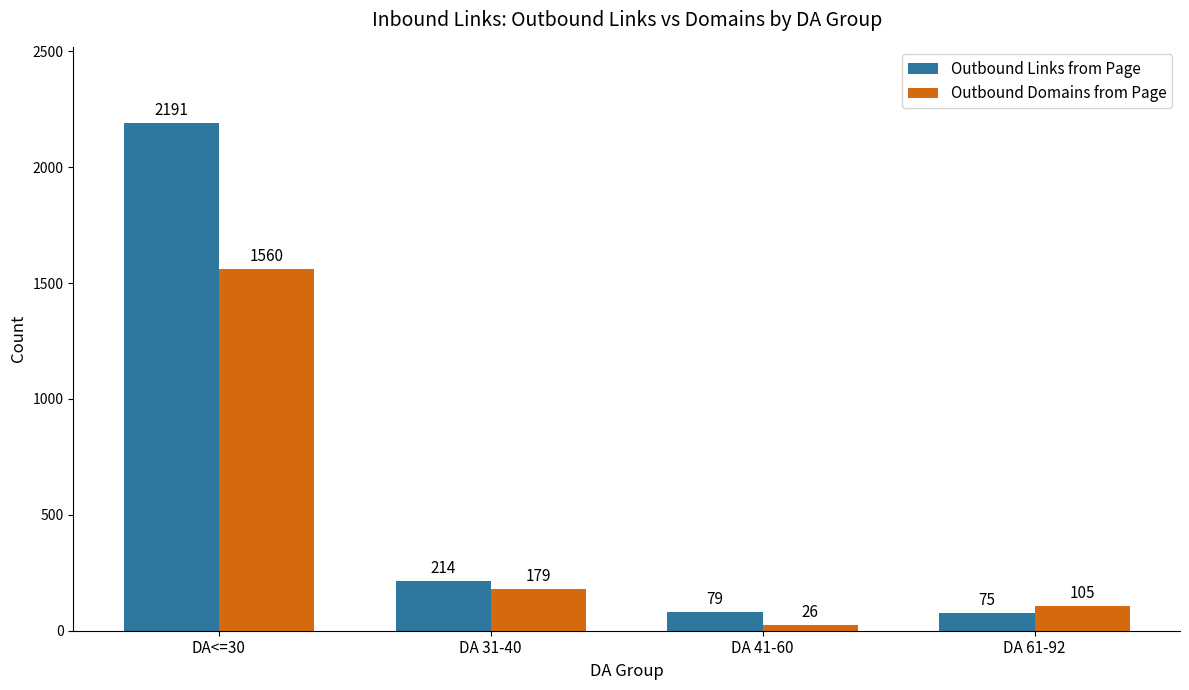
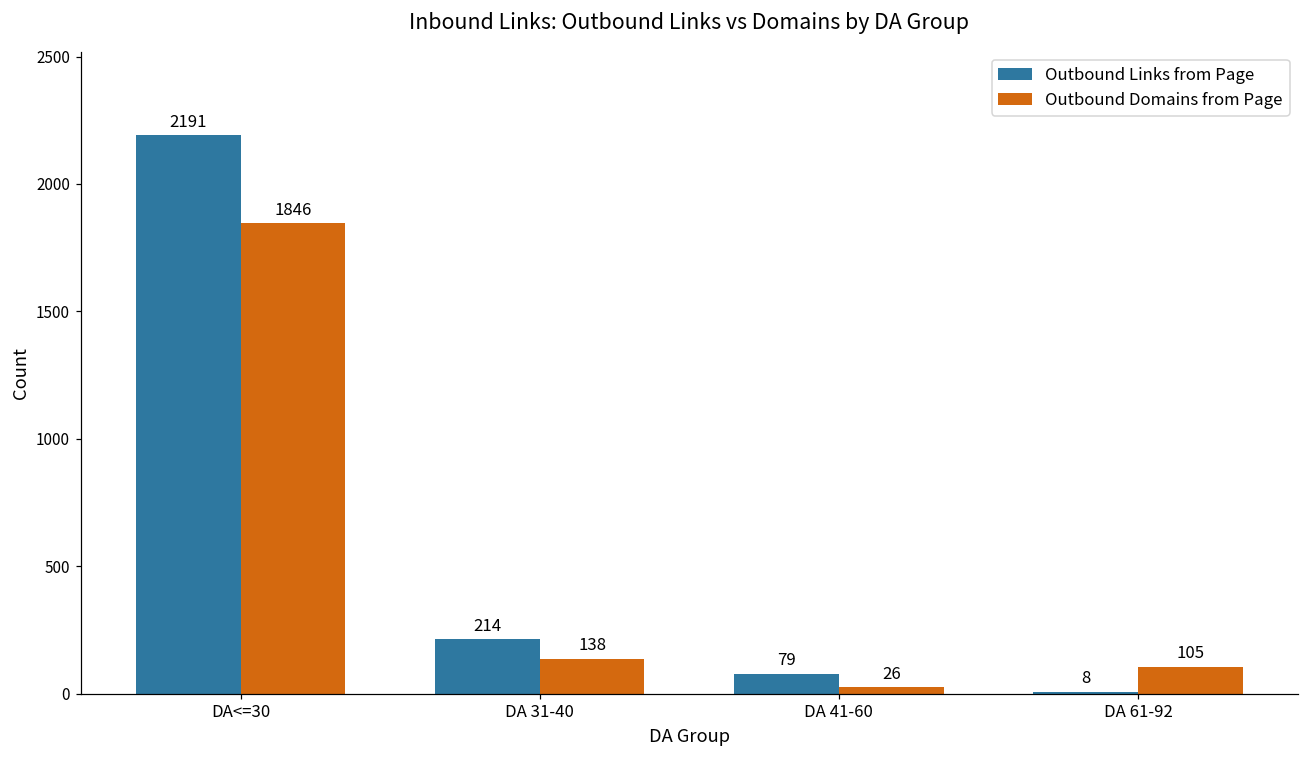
Outbound Domains from Page, DA<=30: 1560 -> 1846
Outbound Domains from Page, DA 31-40: 179 -> 138
Outbound Links from Page, DA 61-92: 75 -> 8
